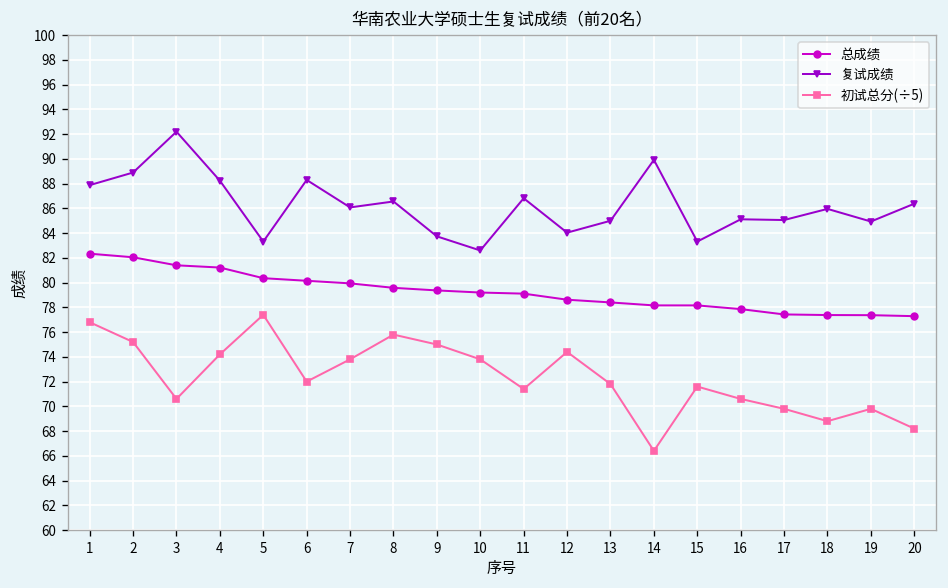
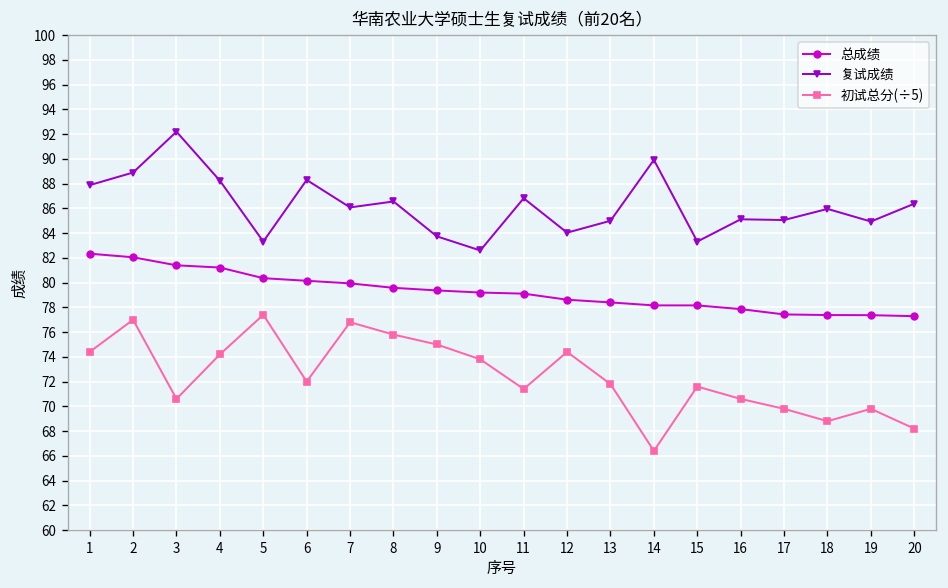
初试总分(÷5), 1: 76.8 -> 74.4
初试总分(÷5), 2: 75.2 -> 77.0
初试总分(÷5), 7: 73.8 -> 76.8
